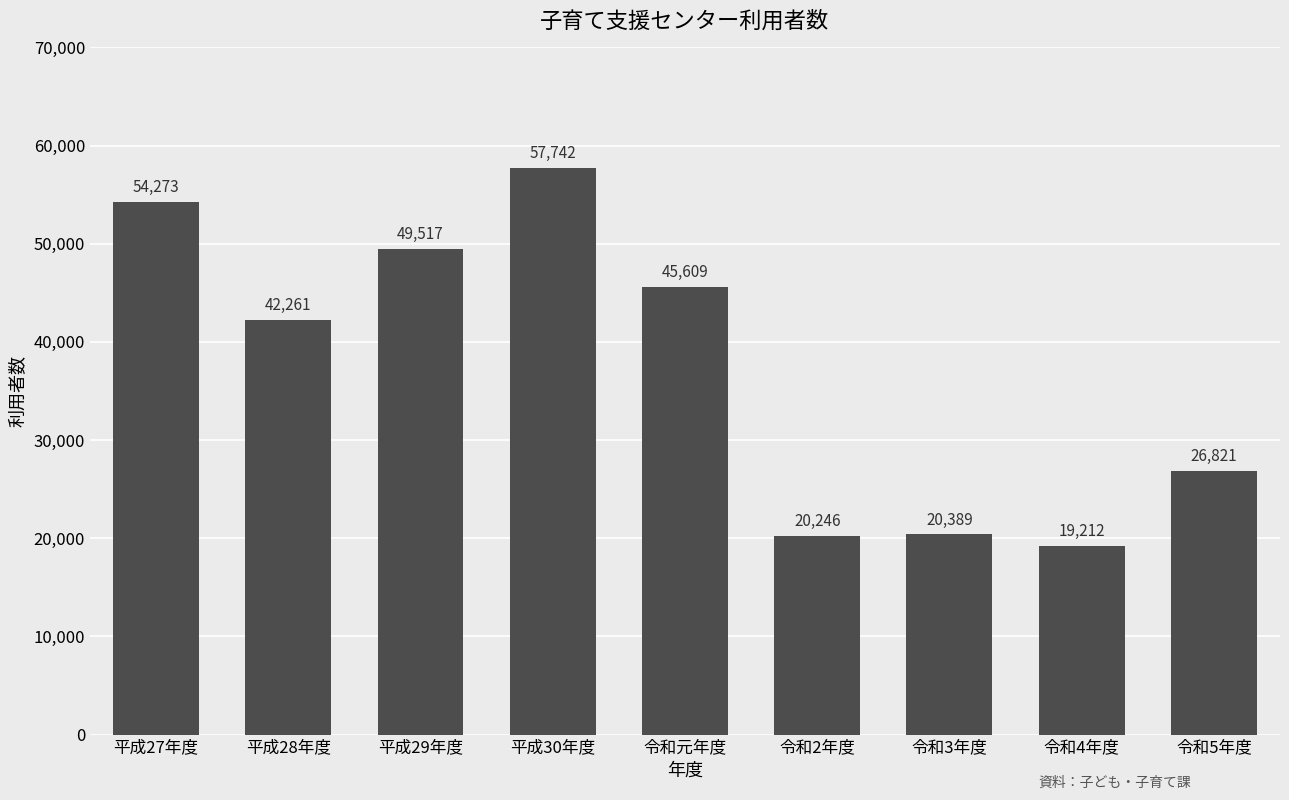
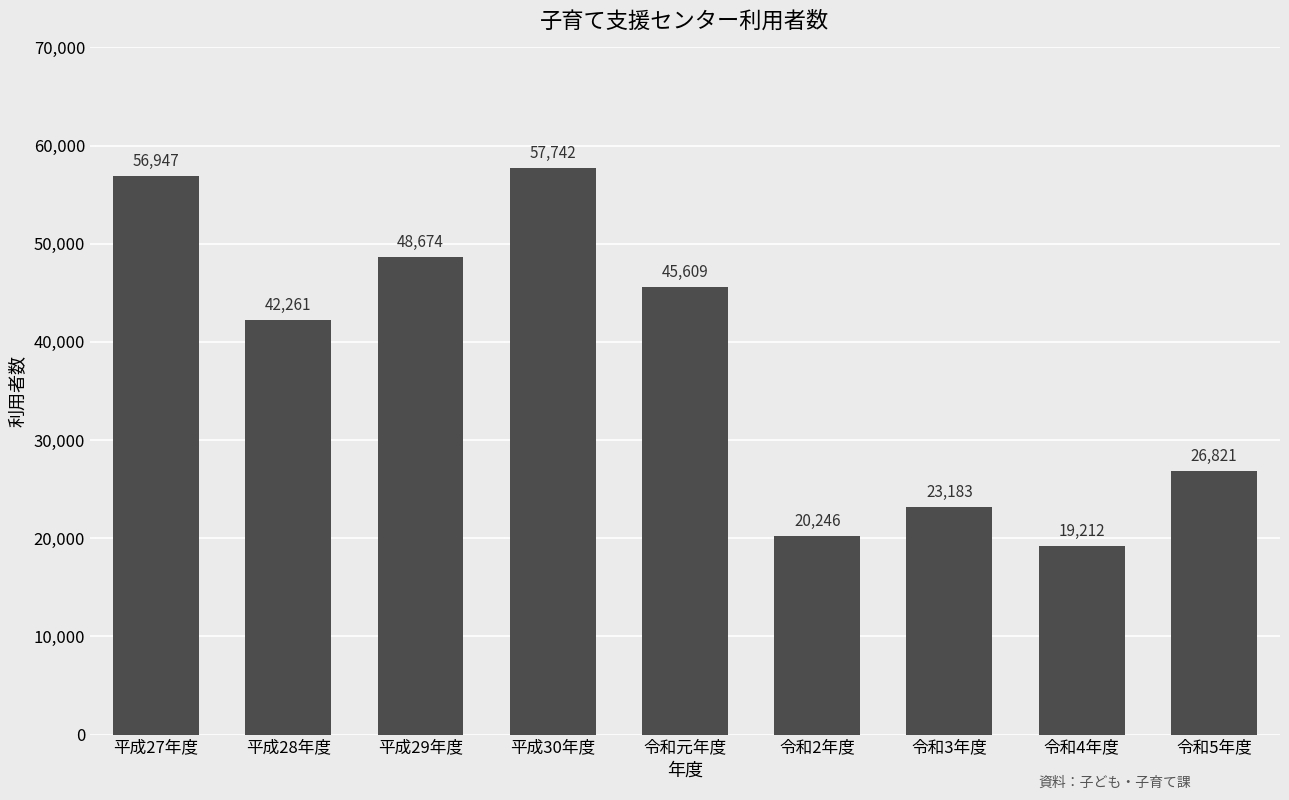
平成27年度: 54,273 -> 56,947
平成29年度: 49,517 -> 48,674
令和3年度: 20,389 -> 23,183
